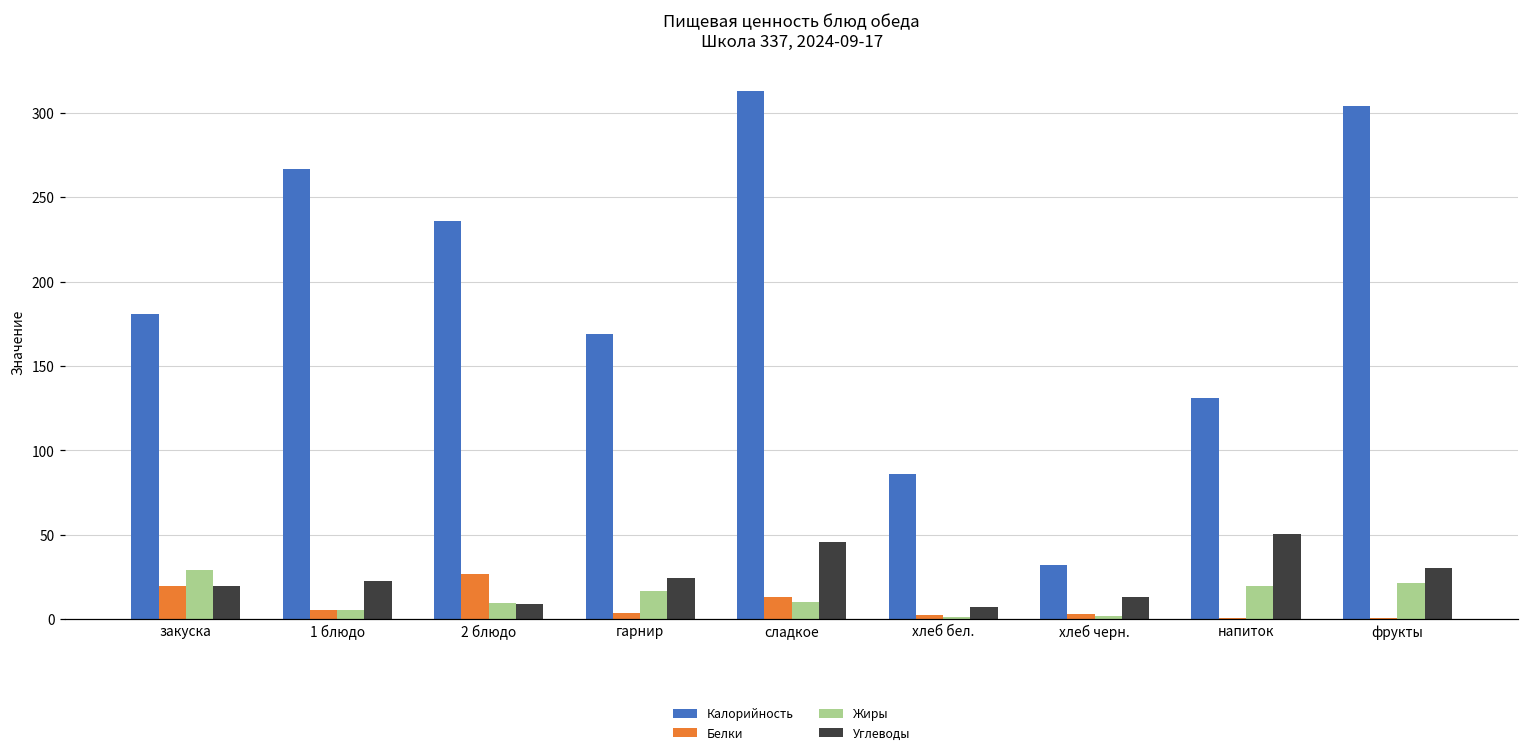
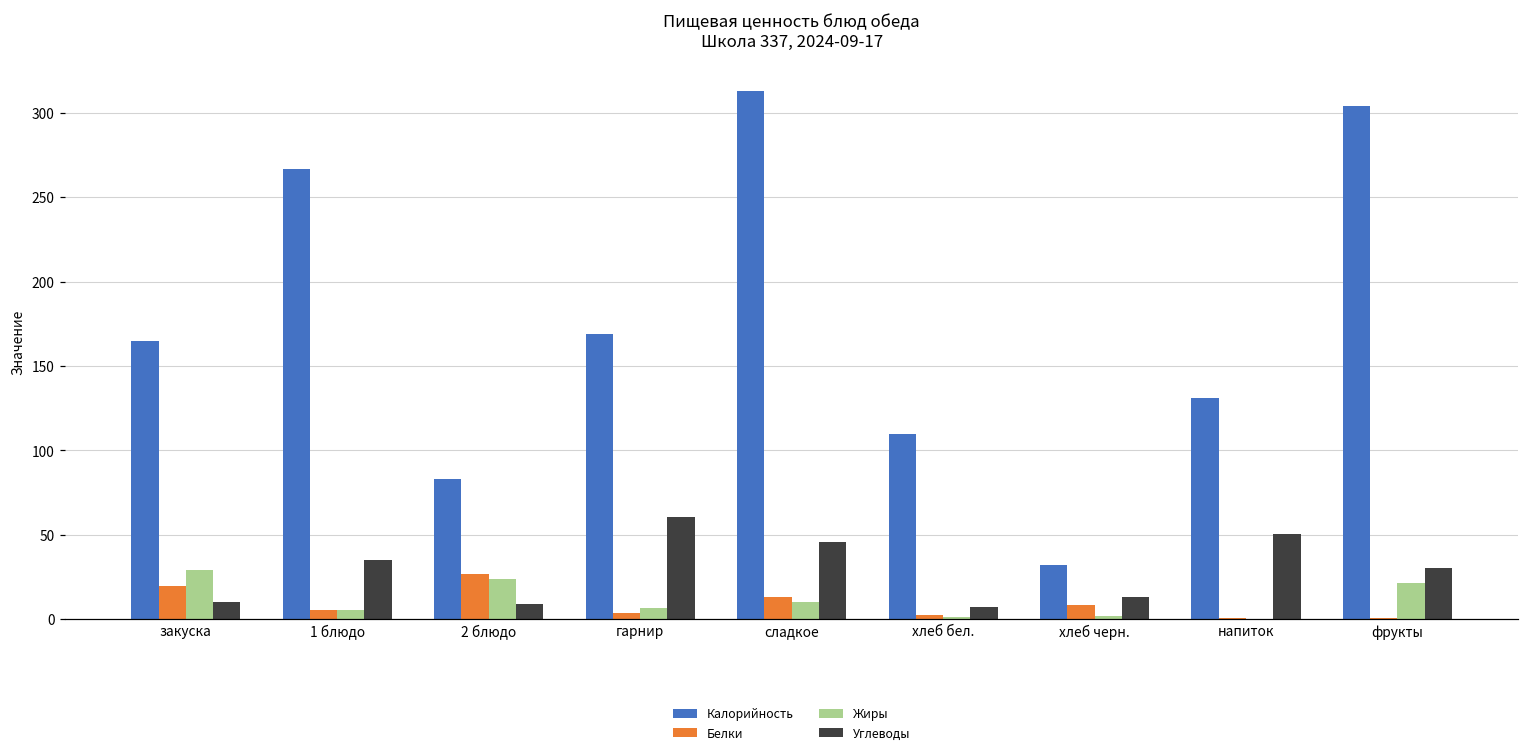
Калорийность, закуска: 181 -> 165
Углеводы, закуска: 19 -> 10
Углеводы, 1 блюдо: 23 -> 35
Калорийность, 2 блюдо: 236 -> 83
Жиры, 2 блюдо: 9 -> 24
Жиры, гарнир: 17 -> 6
Углеводы, гарнир: 24 -> 60
Калорийность, хлеб бел.: 86 -> 110
Белки, хлеб черн.: 3 -> 9
Жиры, напиток: 20 -> 0
